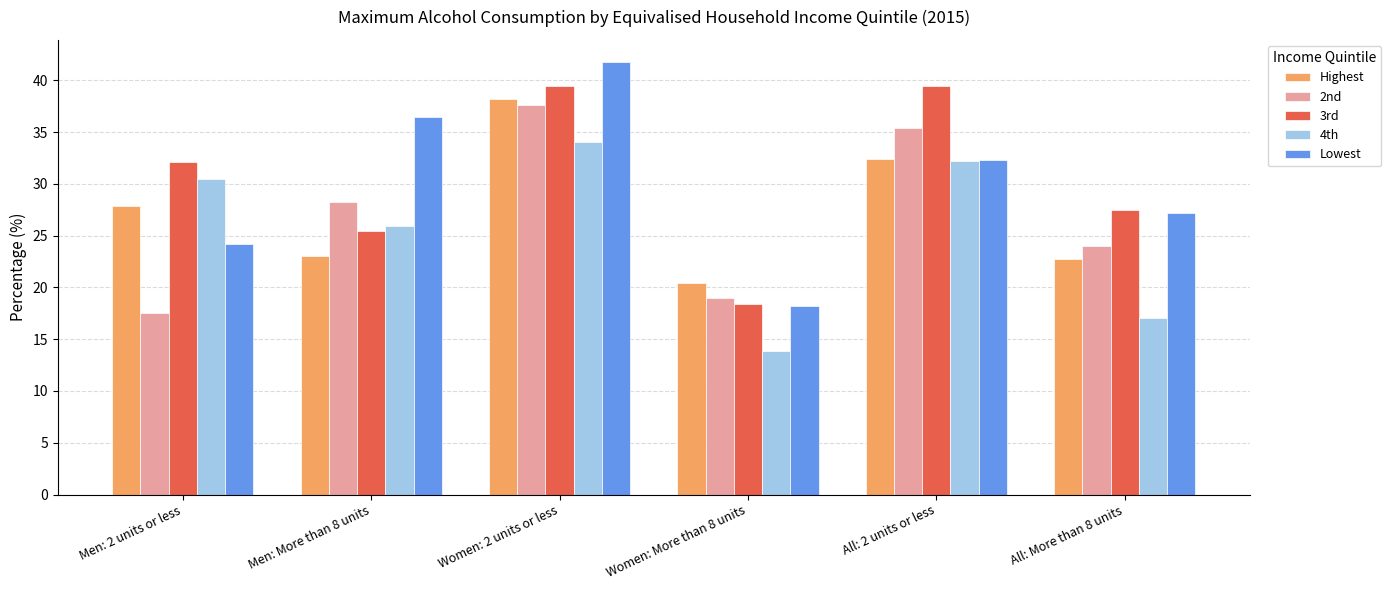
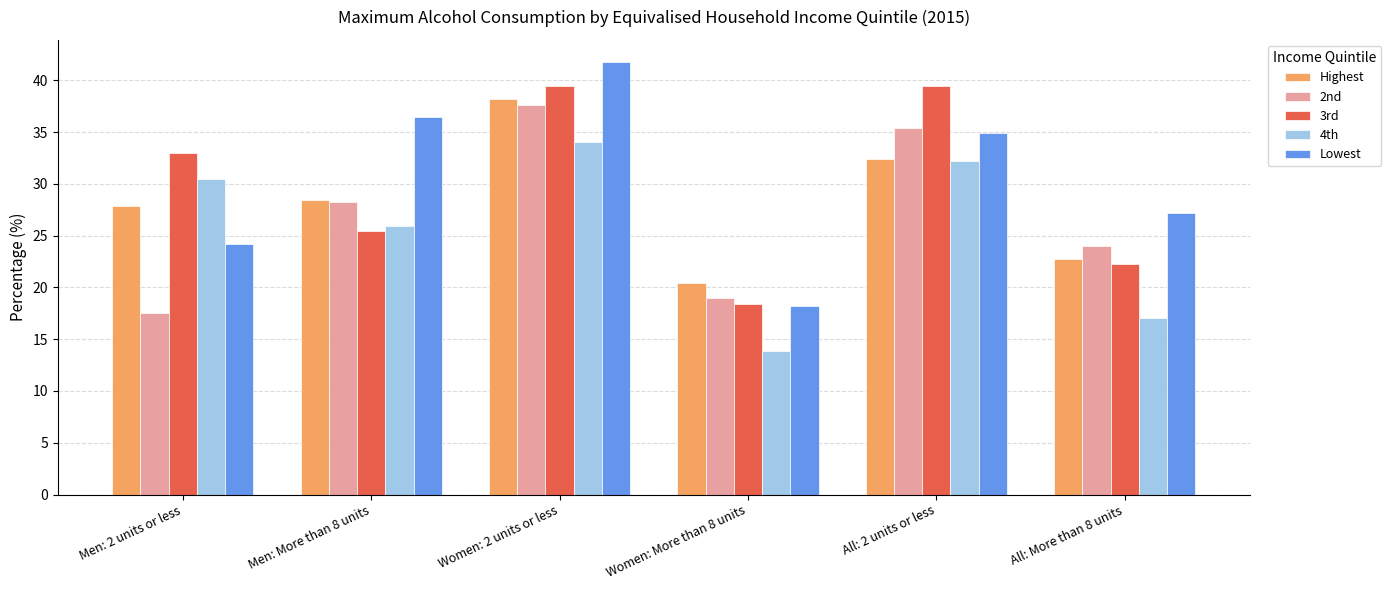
3rd, Men: 2 units or less: 32.1 -> 32.9
Highest, Men: More than 8 units: 23.1 -> 28.5
Lowest, All: 2 units or less: 32.4 -> 34.9
3rd, All: More than 8 units: 27.5 -> 22.2
